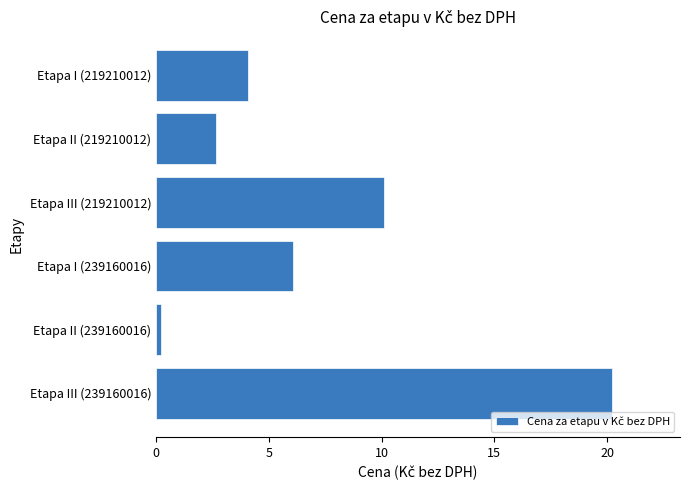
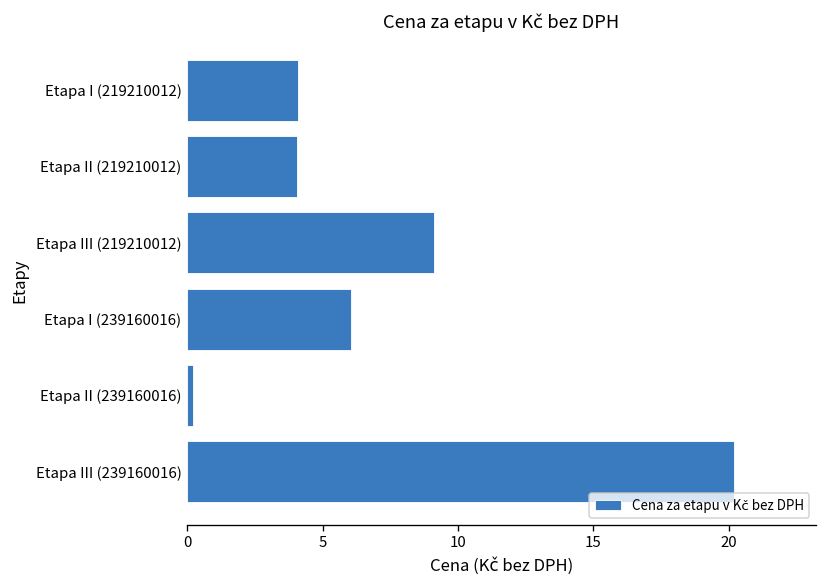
Etapa II (219210012): 2.7 -> 4.0
Etapa III (219210012): 10.1 -> 9.1
